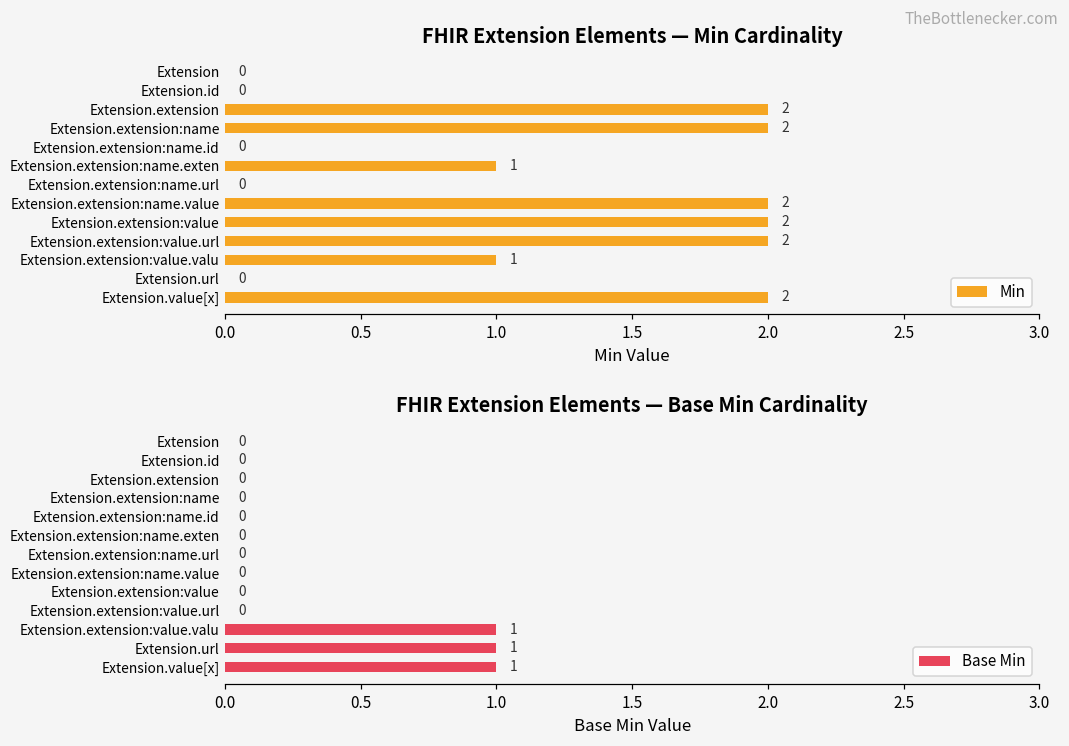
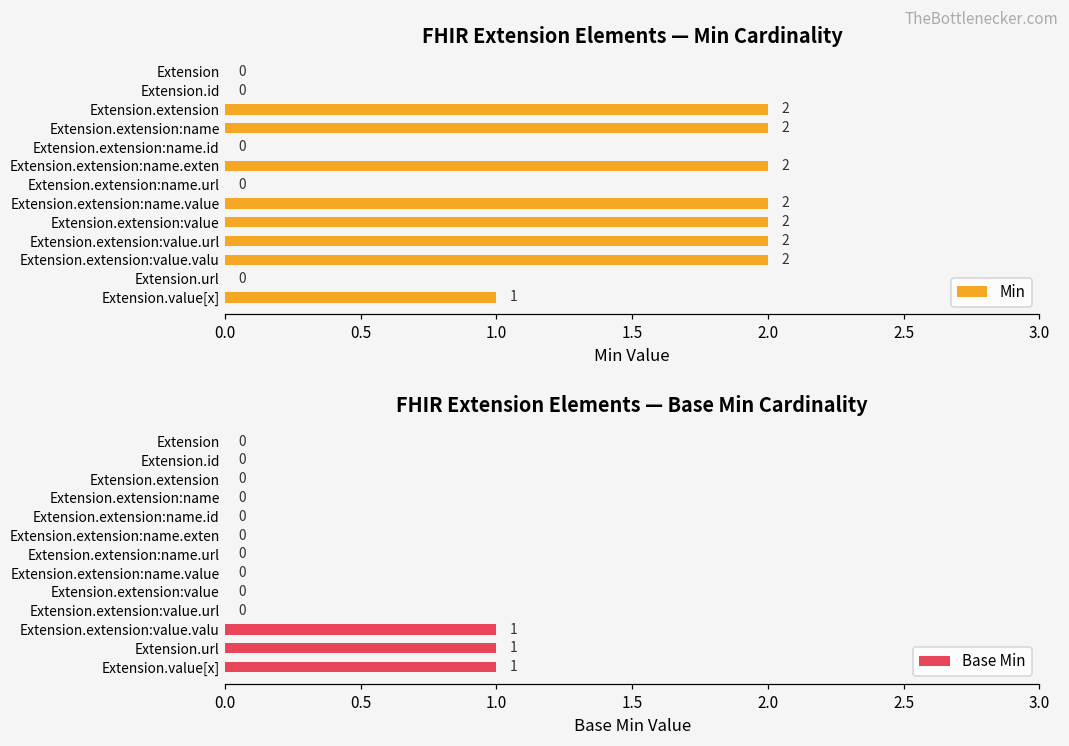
FHIR Extension Elements — Min Cardinality, Extension.extension:name.exten: 1 -> 2
FHIR Extension Elements — Min Cardinality, Extension.extension:value.valu: 1 -> 2
FHIR Extension Elements — Min Cardinality, Extension.value[x]: 2 -> 1
